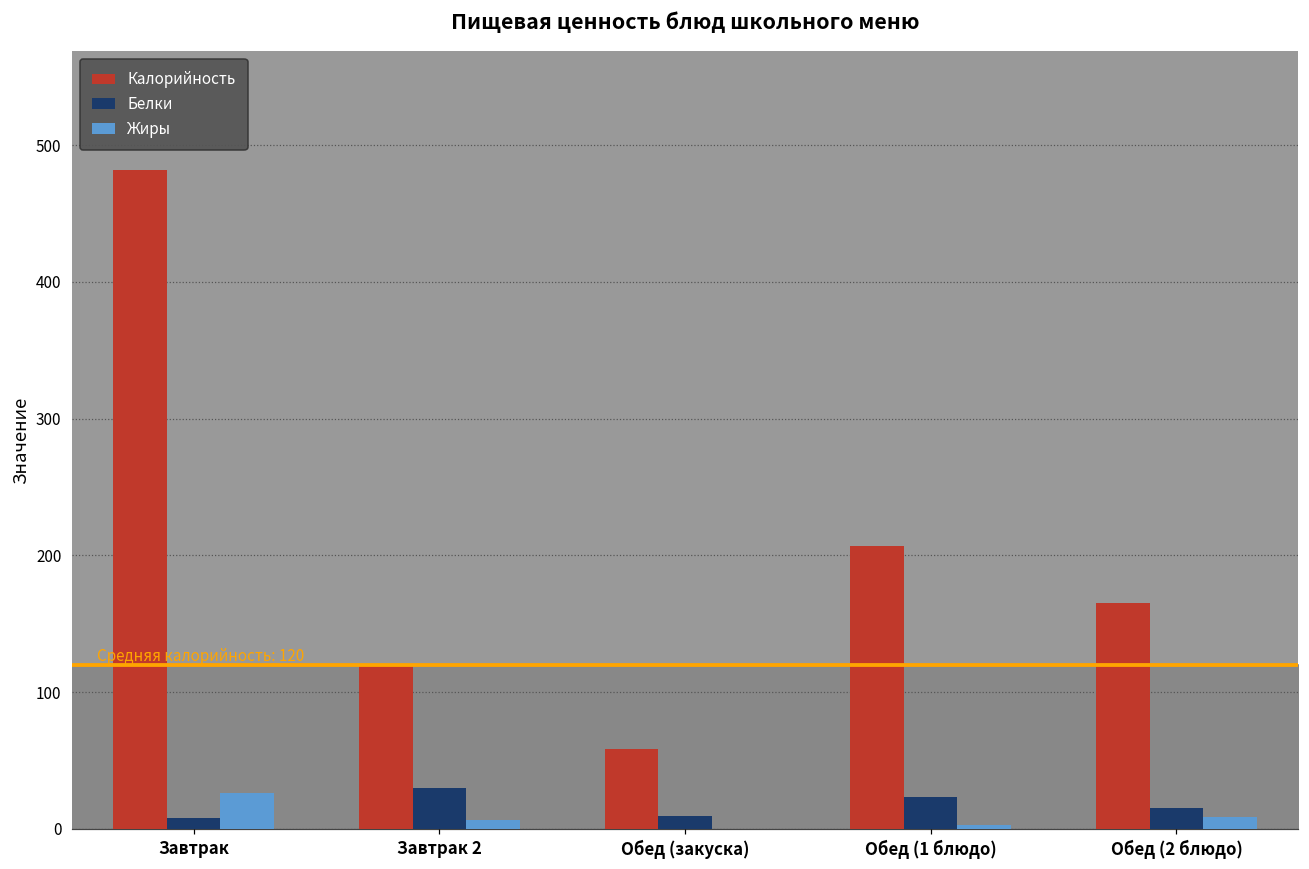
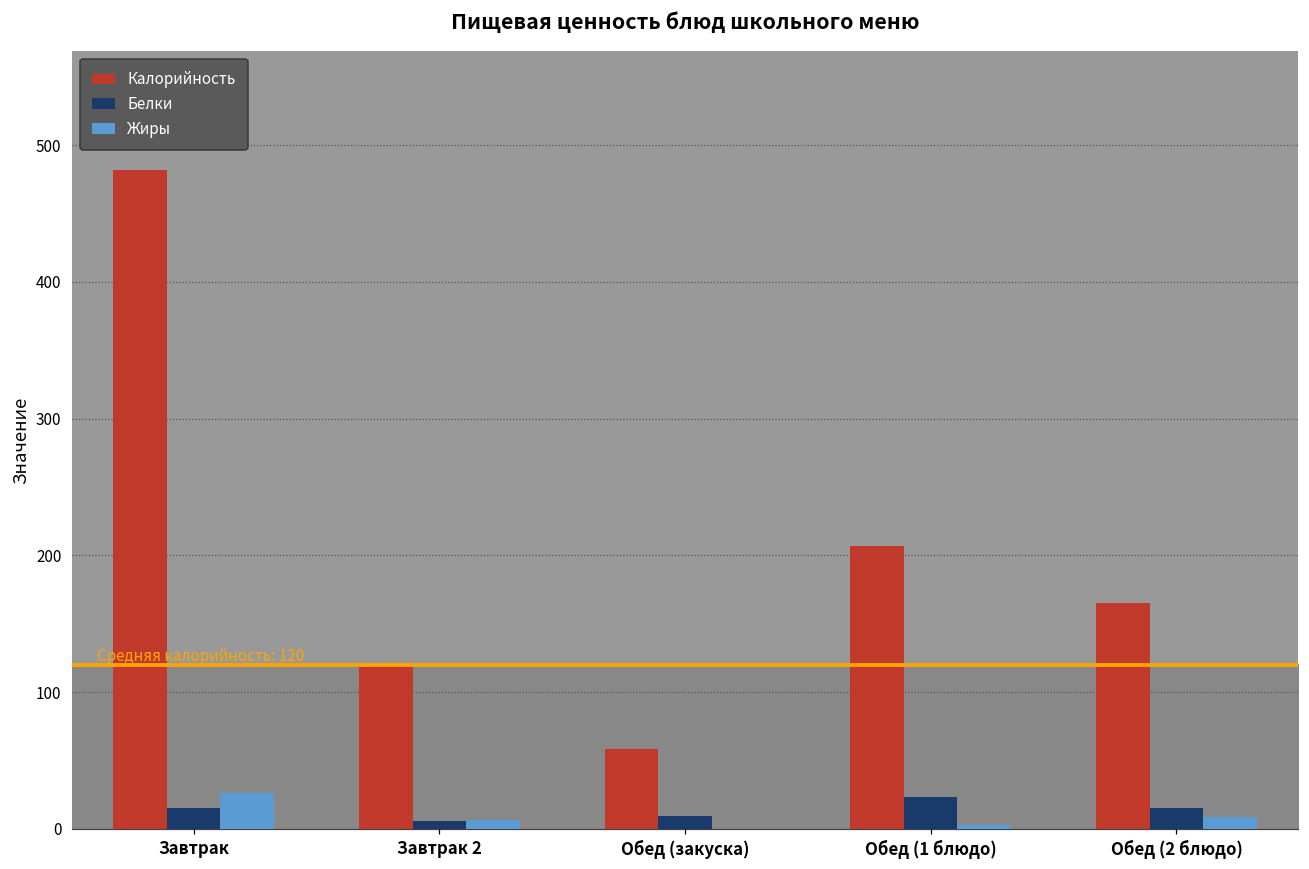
Белки, Завтрак: 8 -> 15
Белки, Завтрак 2: 30 -> 6
